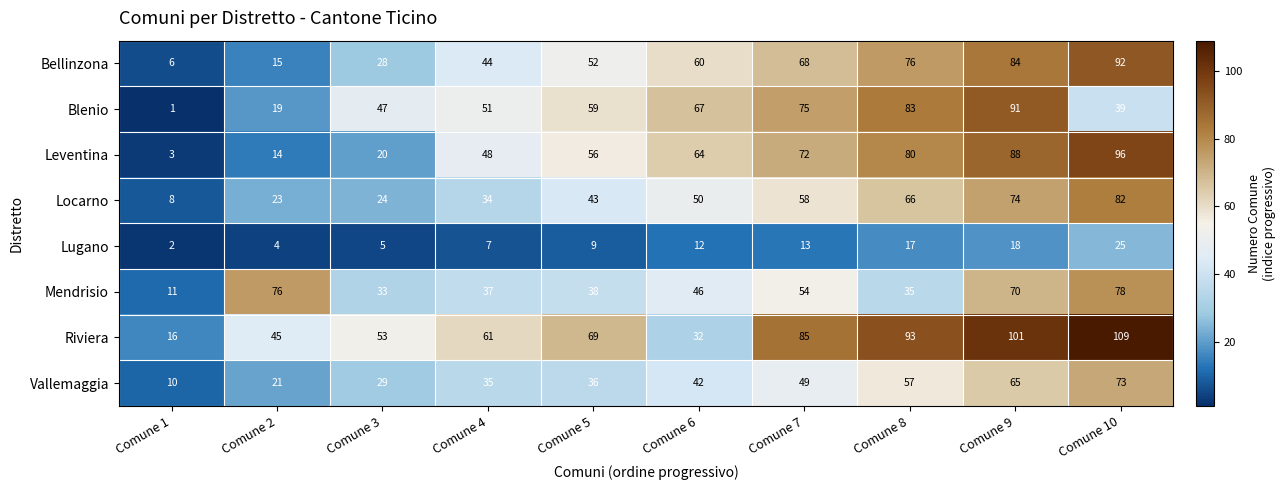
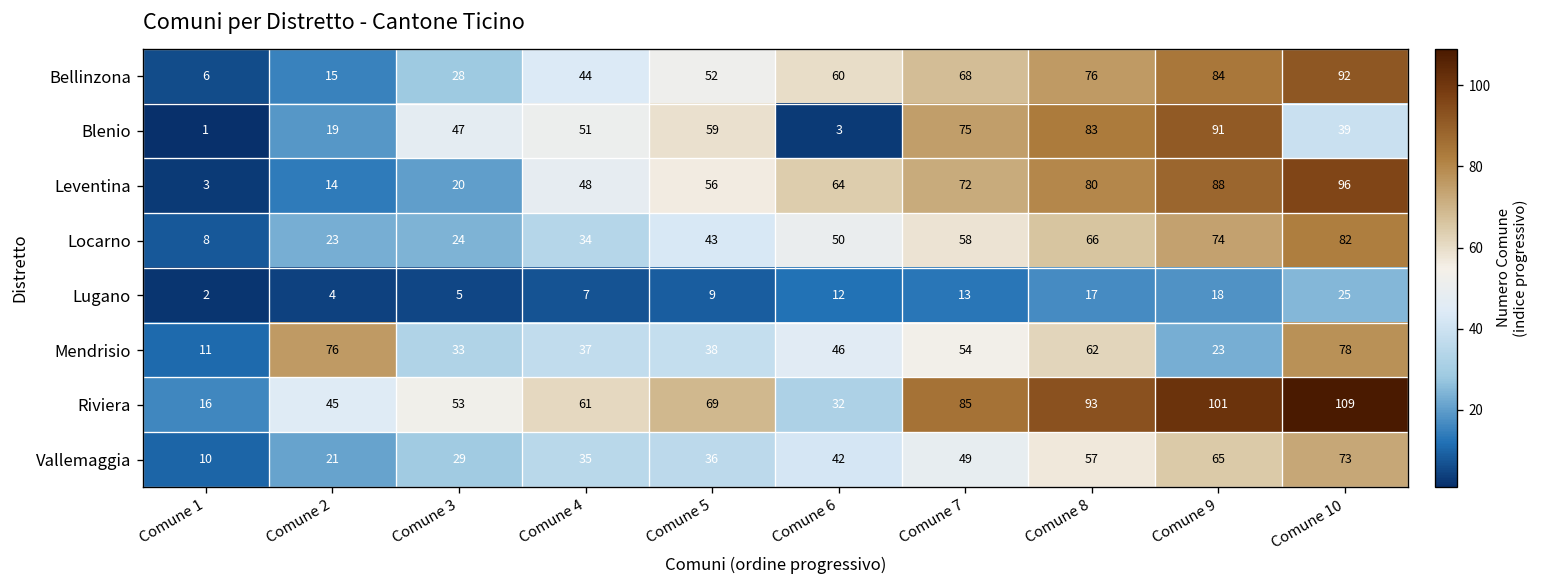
Blenio, Comune 6: 67 -> 3
Mendrisio, Comune 8: 35 -> 62
Mendrisio, Comune 9: 70 -> 23
